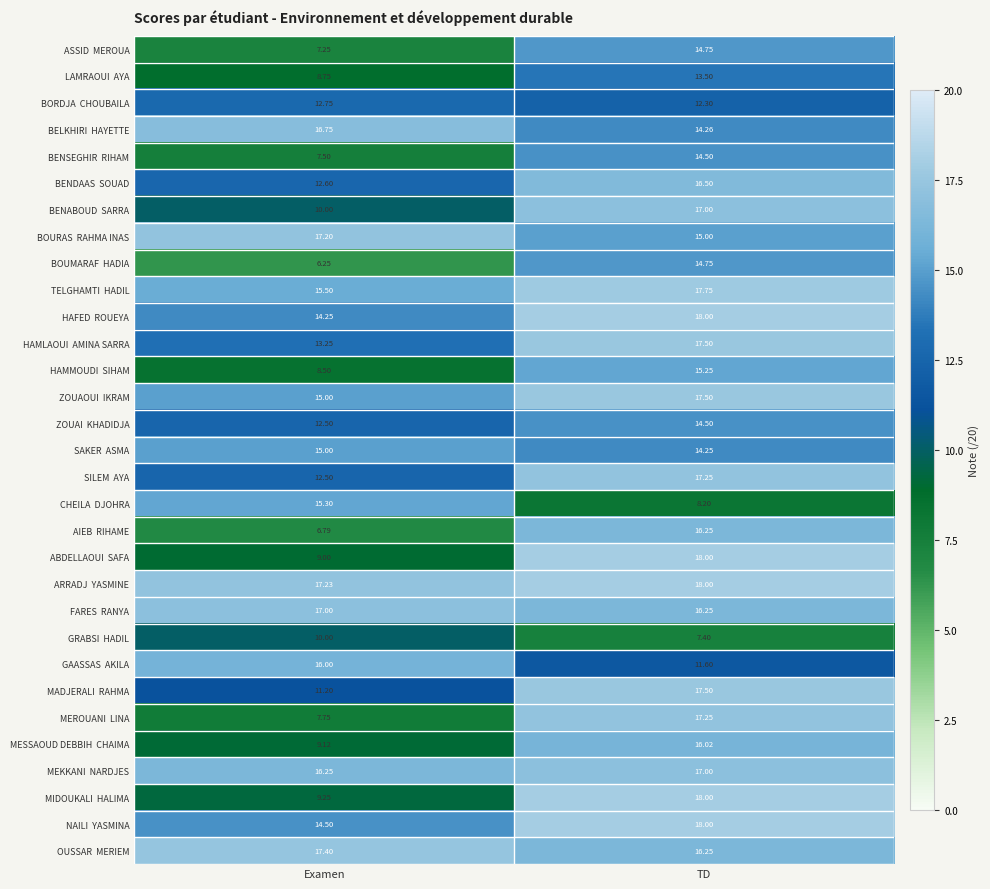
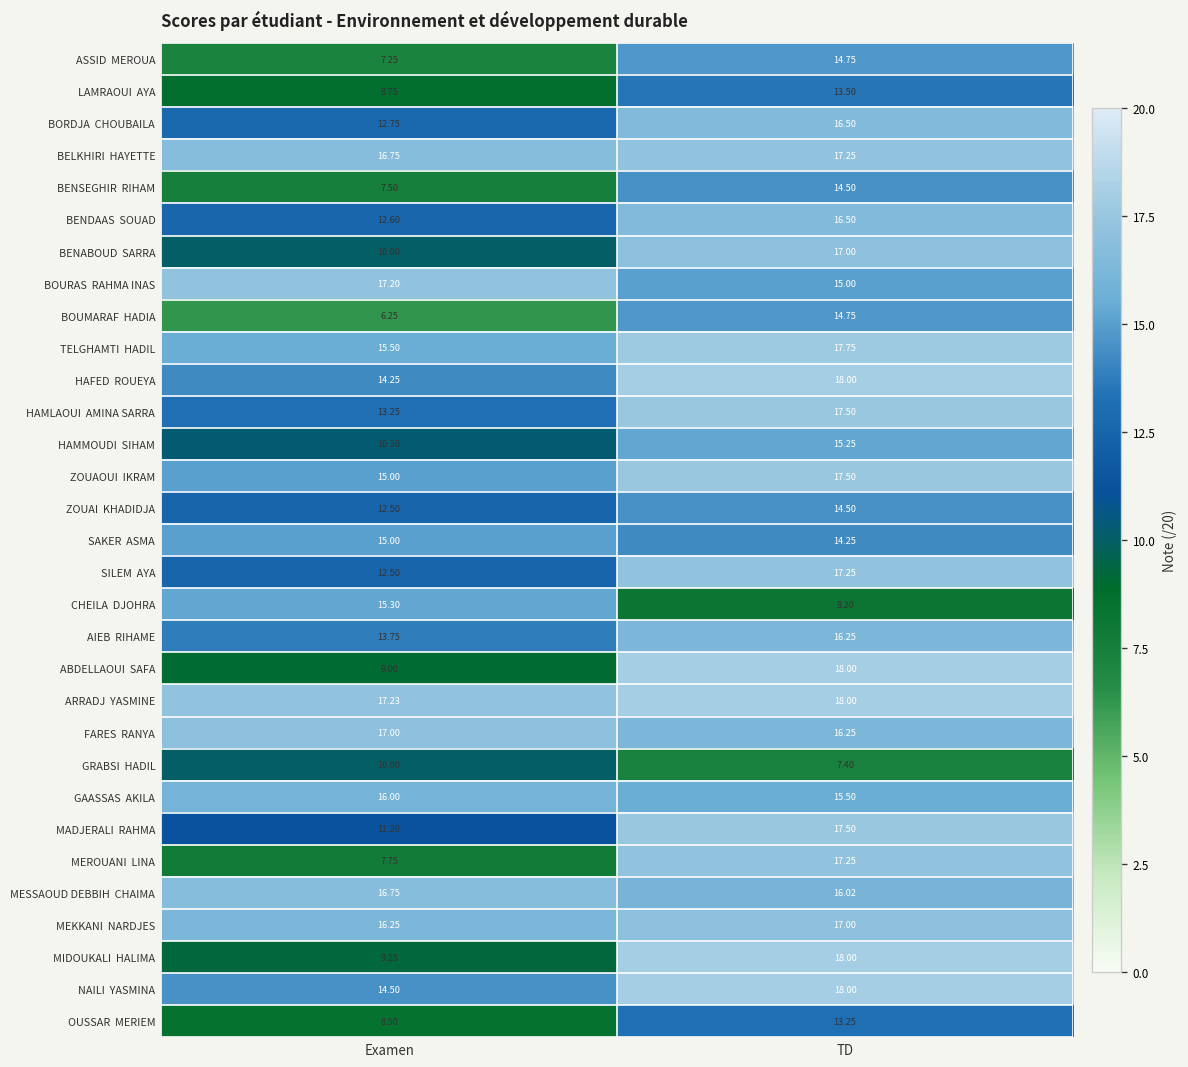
BORDJA CHOUBAILA, TD: 12.30 -> 16.50
BELKHIRI HAYETTE, TD: 14.26 -> 17.25
HAMMOUDI SIHAM, Examen: 8.50 -> 10.30
AIEB RIHAME, Examen: 6.79 -> 13.75
GAASSAS AKILA, TD: 11.60 -> 15.50
MESSAOUD DEBBIH CHAIMA, Examen: 9.12 -> 16.75
OUSSAR MERIEM, Examen: 17.40 -> 8.50
OUSSAR MERIEM, TD: 16.25 -> 13.25
